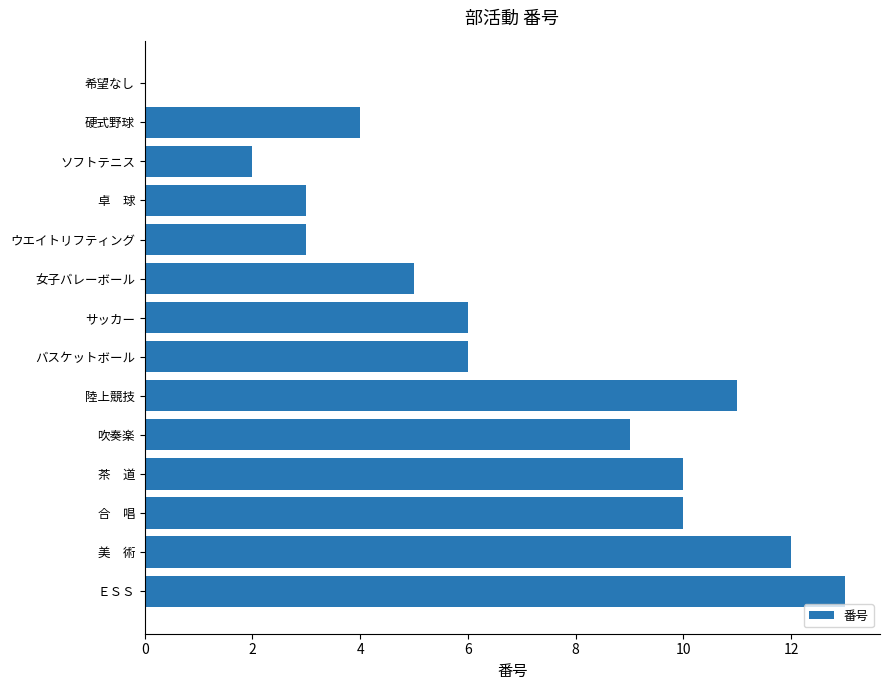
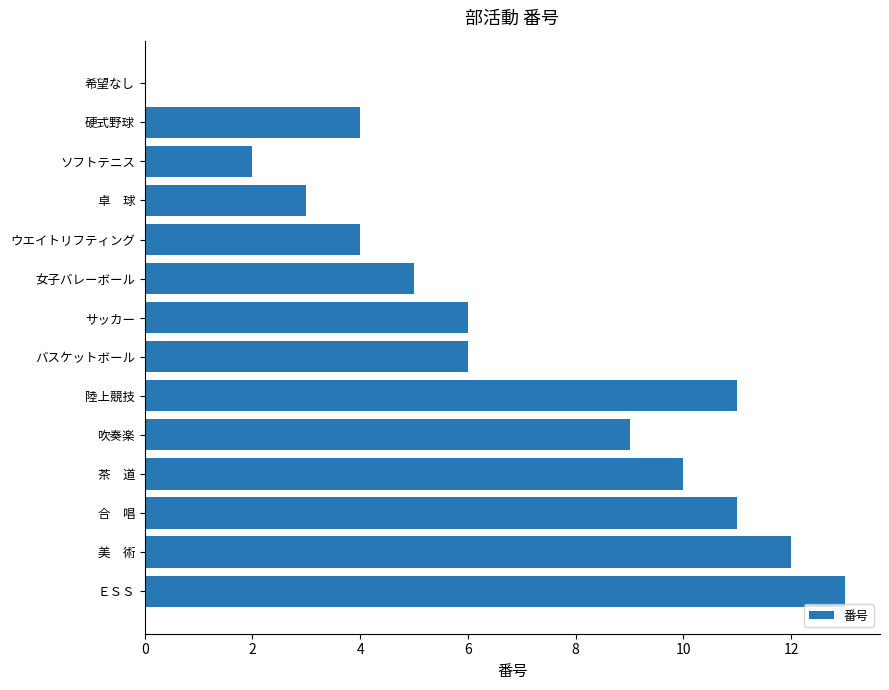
ウエイトリフティング: 3 -> 4
合 唱: 10 -> 11
